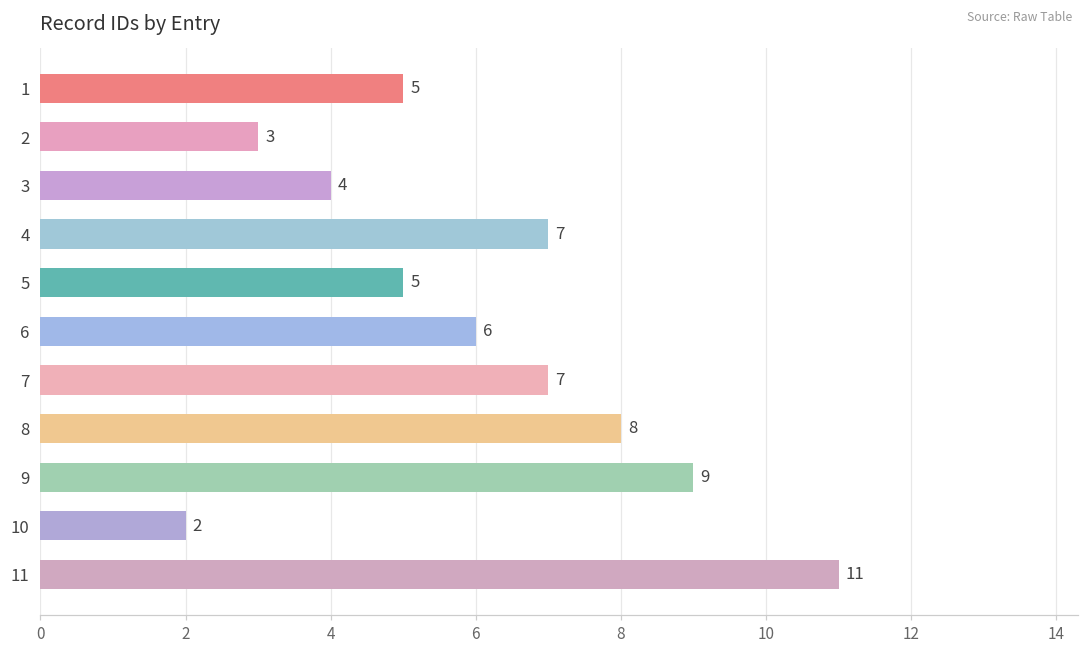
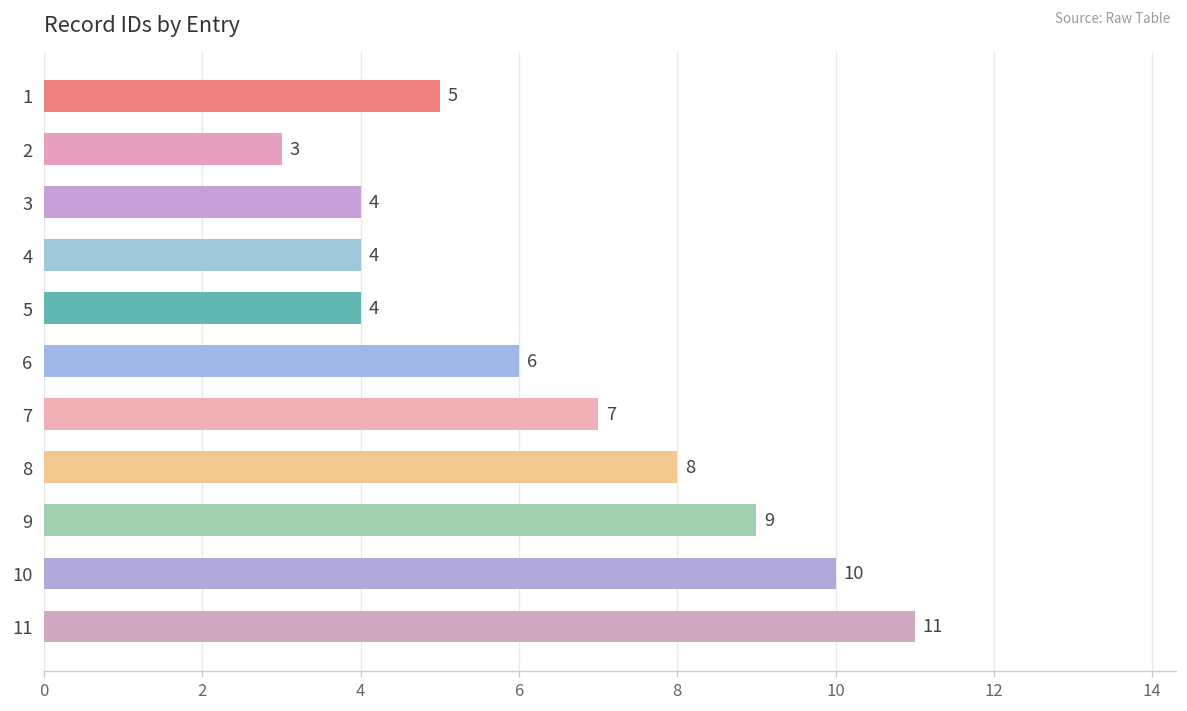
4: 7 -> 4
5: 5 -> 4
10: 2 -> 10
